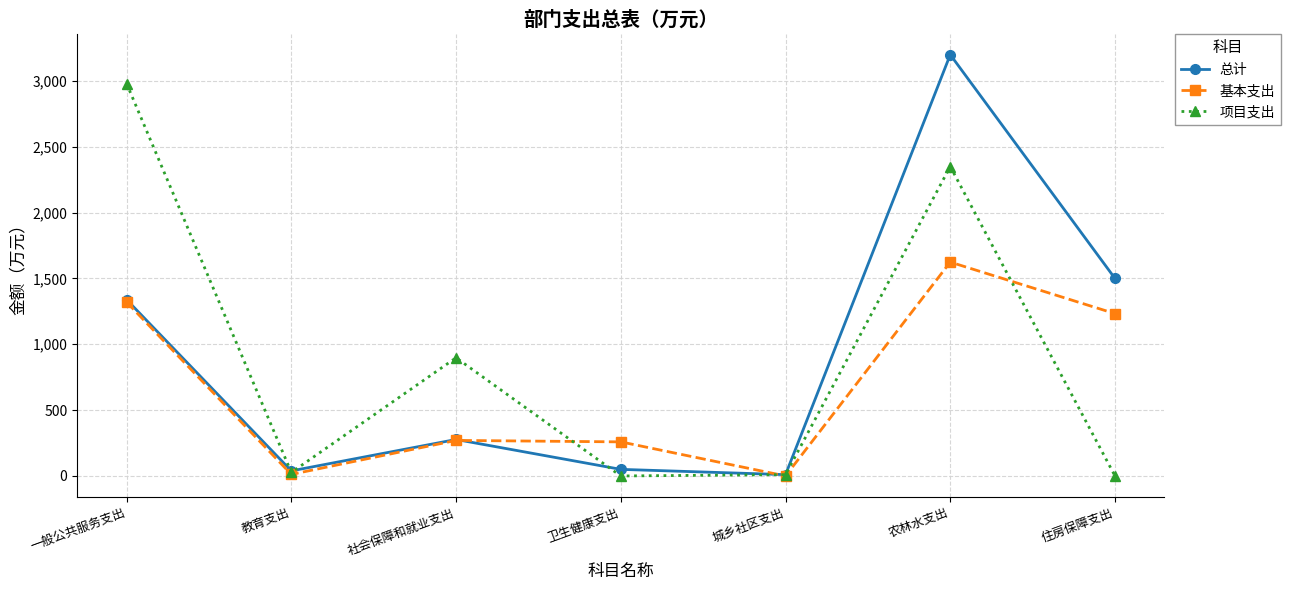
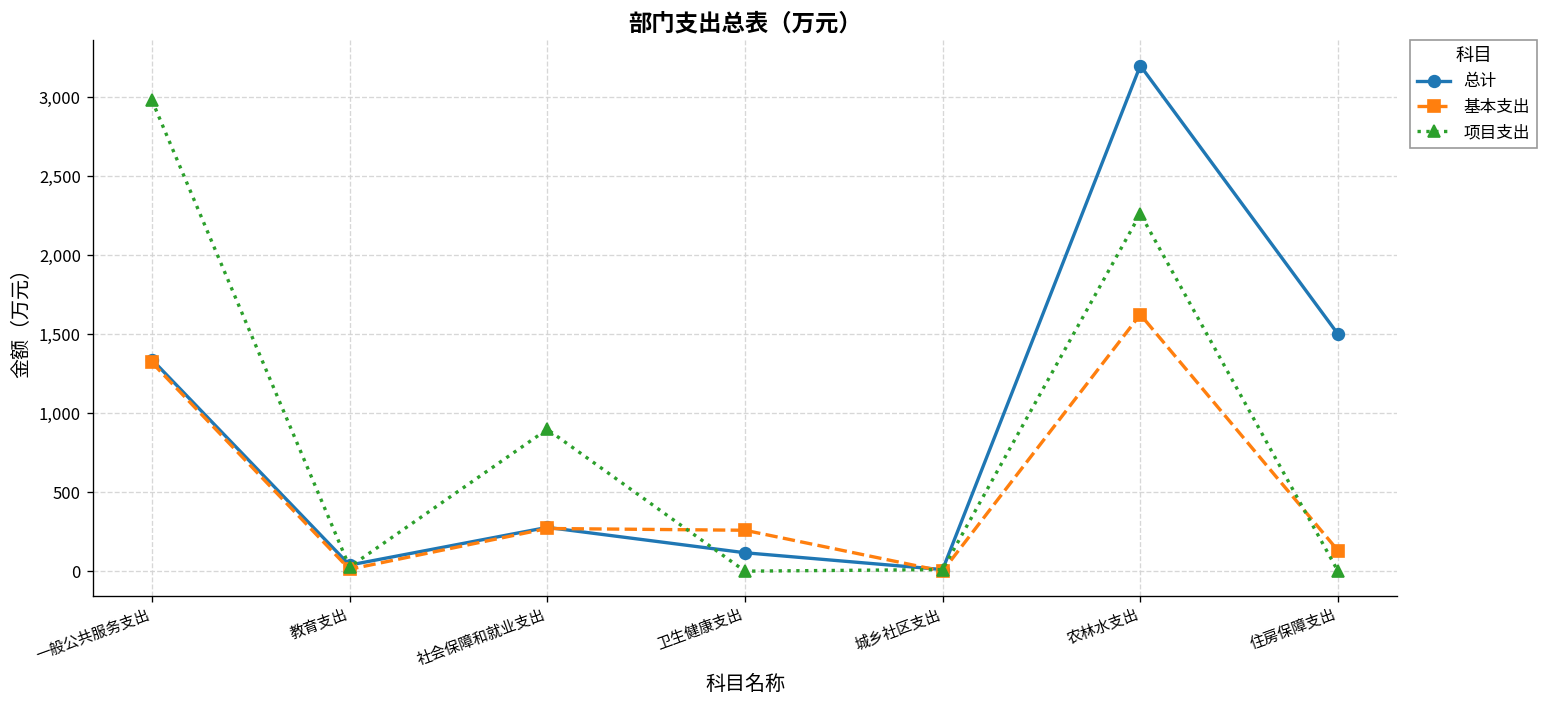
总计, 卫生健康支出: 50 -> 120
项目支出, 农林水支出: 2,350 -> 2,260
基本支出, 住房保障支出: 1,230 -> 130
